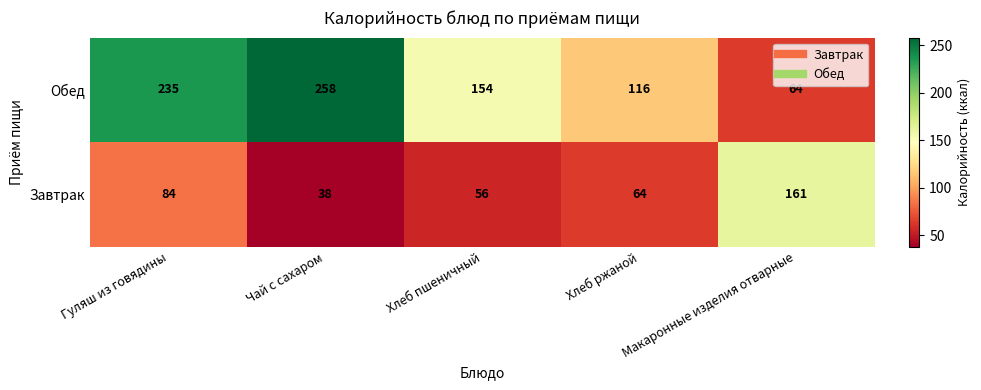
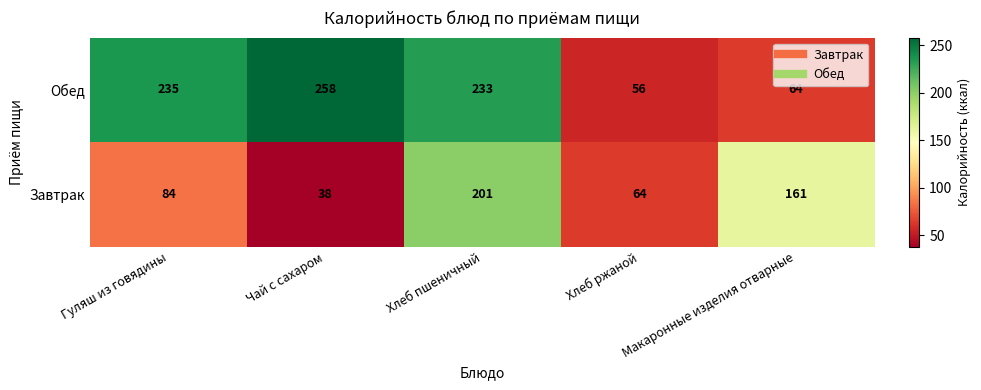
Обед, Хлеб пшеничный: 154 -> 233
Обед, Хлеб ржаной: 116 -> 56
Завтрак, Хлеб пшеничный: 56 -> 201
